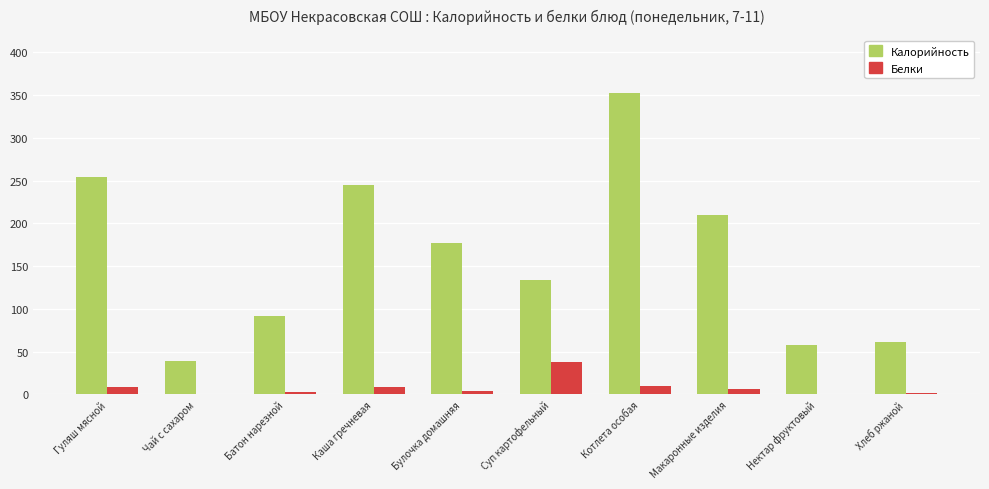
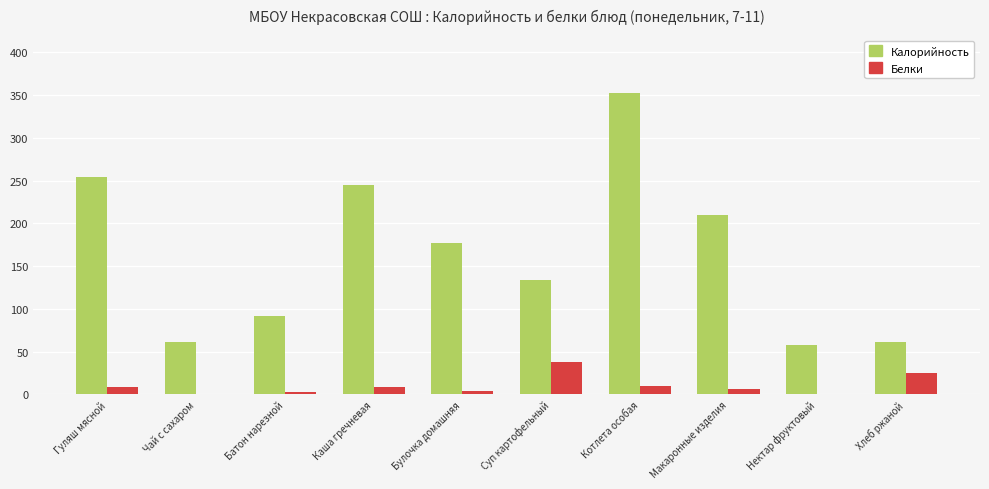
Калорийность, Чай с сахаром: 40 -> 60
Белки, Хлеб ржаной: 0 -> 30
